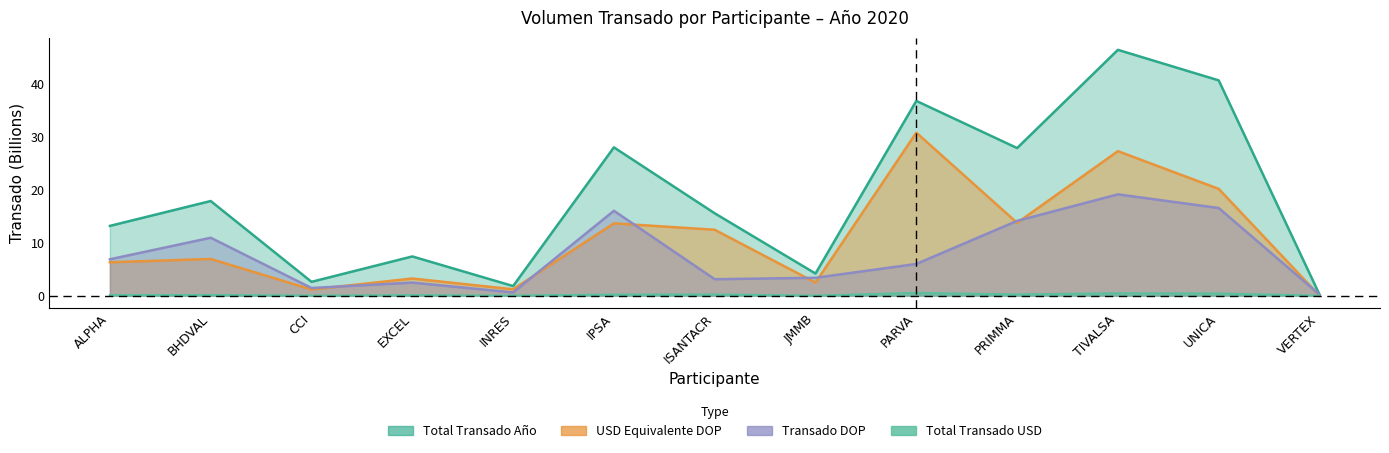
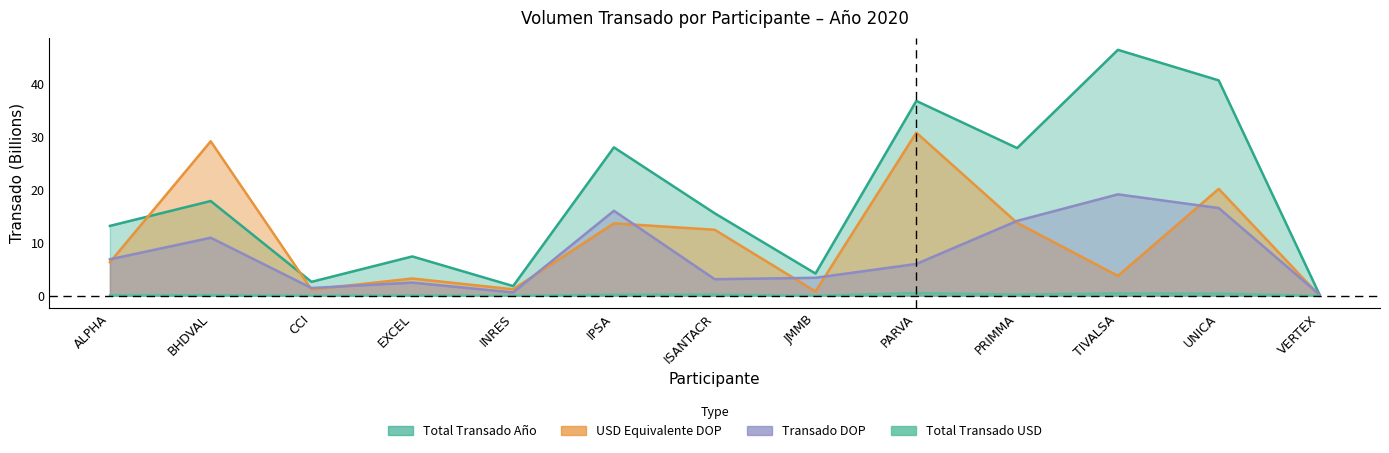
USD Equivalente DOP, BHDVAL: 7 -> 29
USD Equivalente DOP, JMMB: 2 -> 1
USD Equivalente DOP, TIVALSA: 27 -> 4
